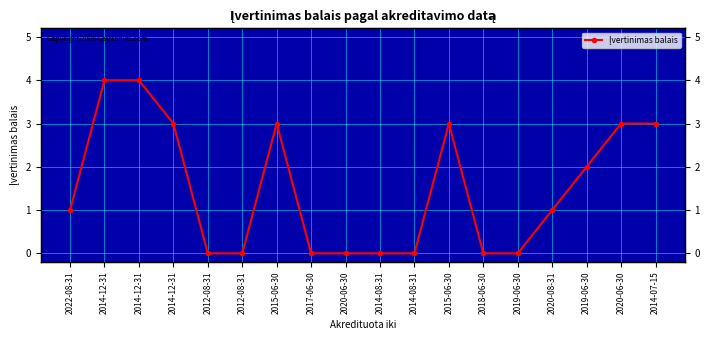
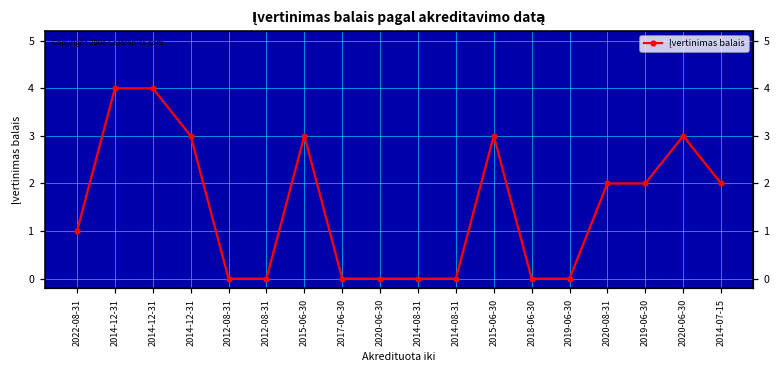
2020-08-31: 1 -> 2
2014-07-15: 3 -> 2
